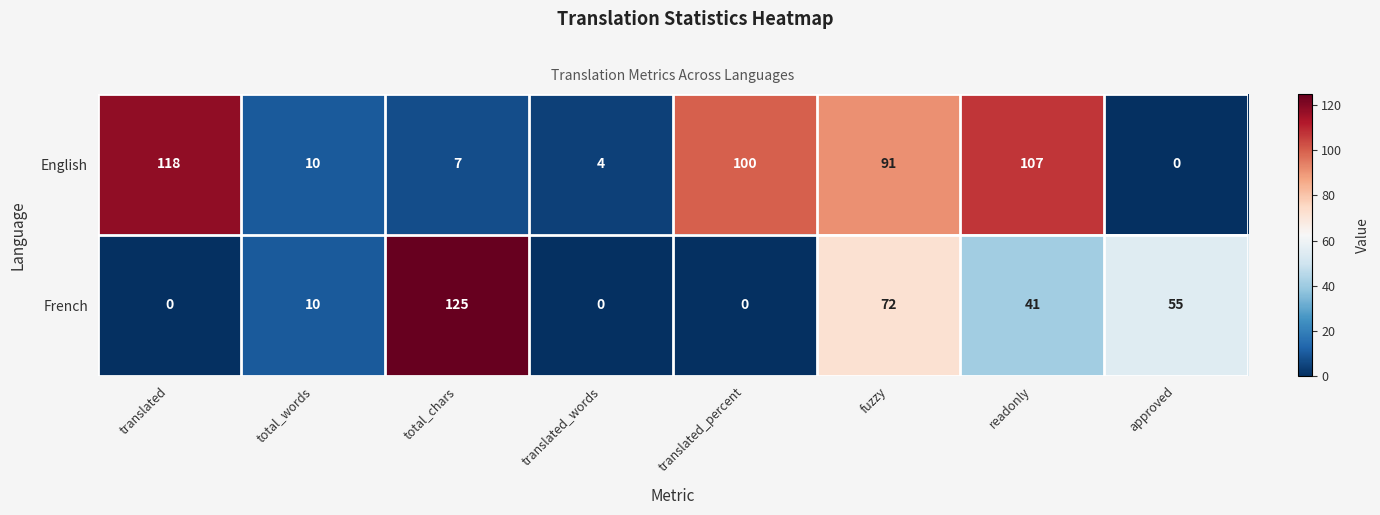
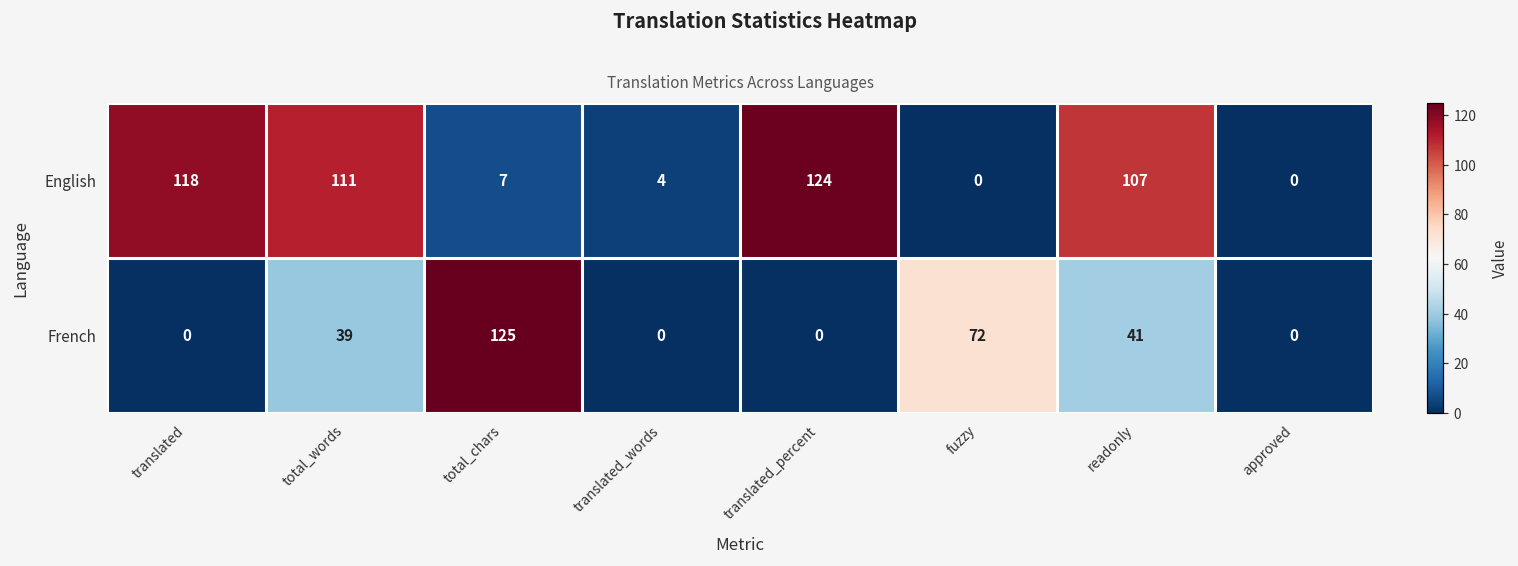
English, total_words: 10 -> 111
English, translated_percent: 100 -> 124
English, fuzzy: 91 -> 0
French, total_words: 10 -> 39
French, approved: 55 -> 0
